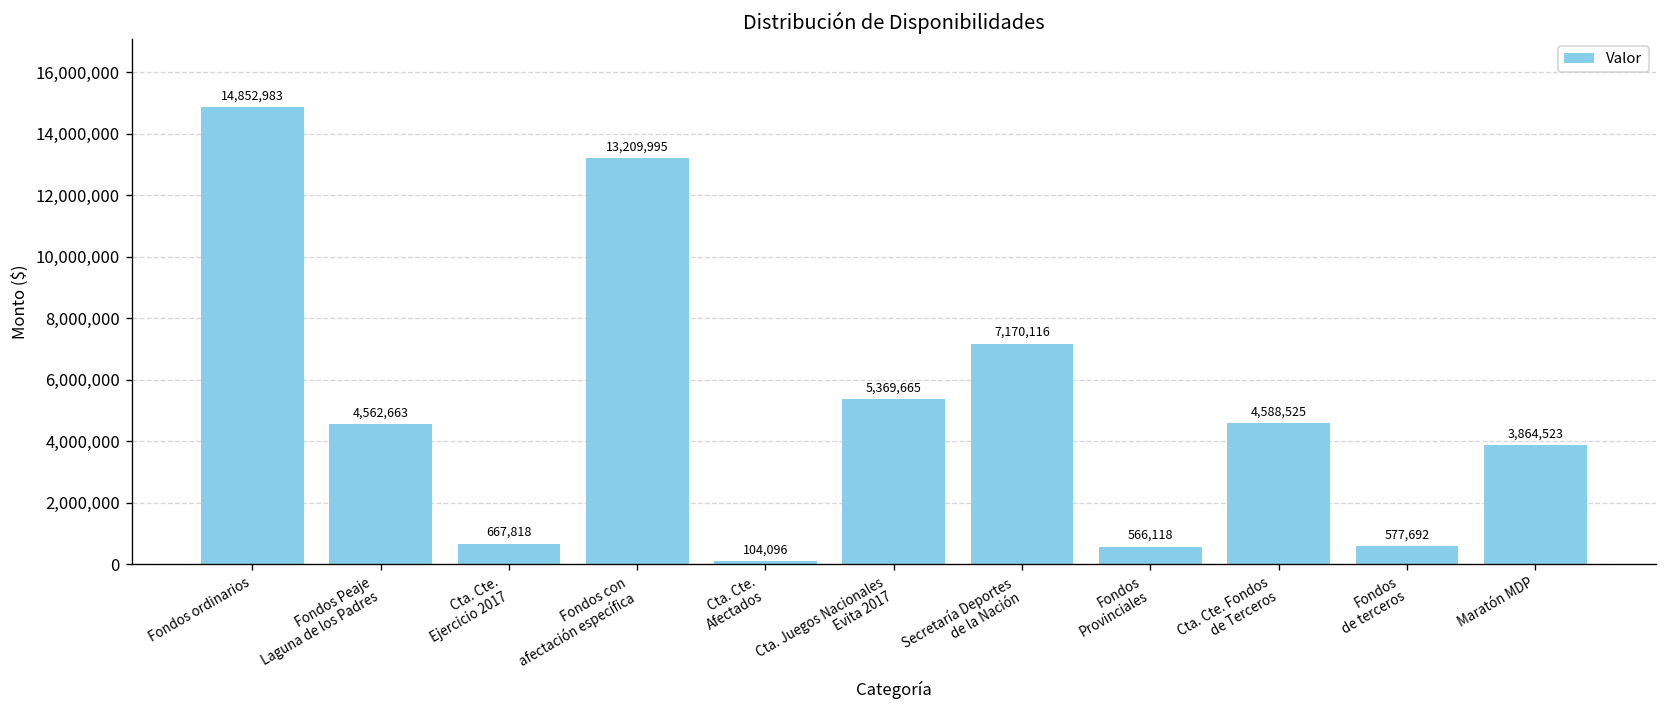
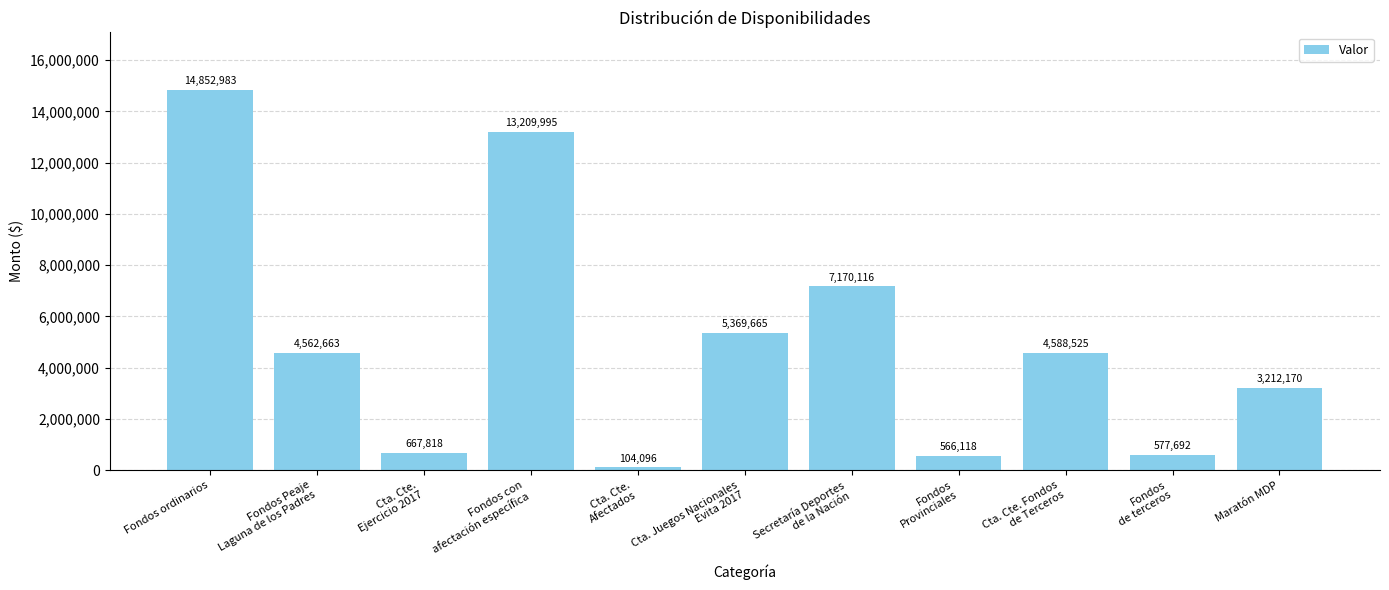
Maratón MDP: 3,864,523 -> 3,212,170
